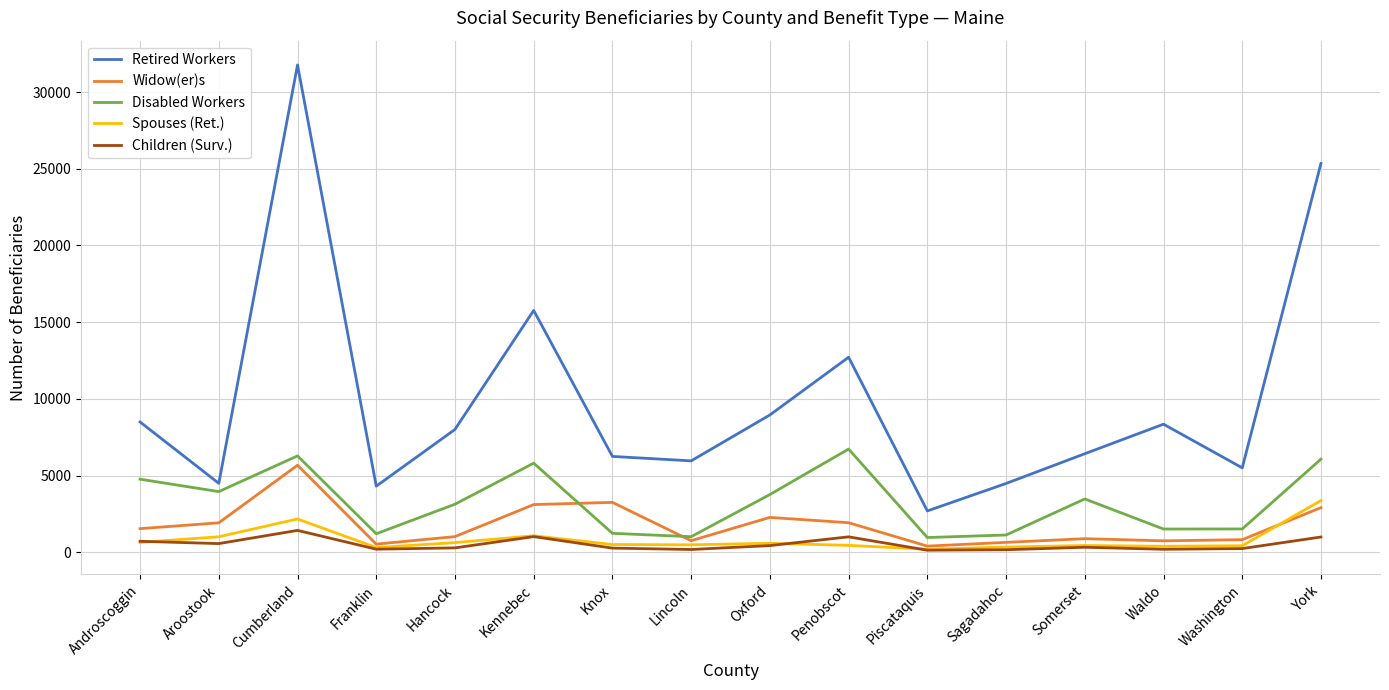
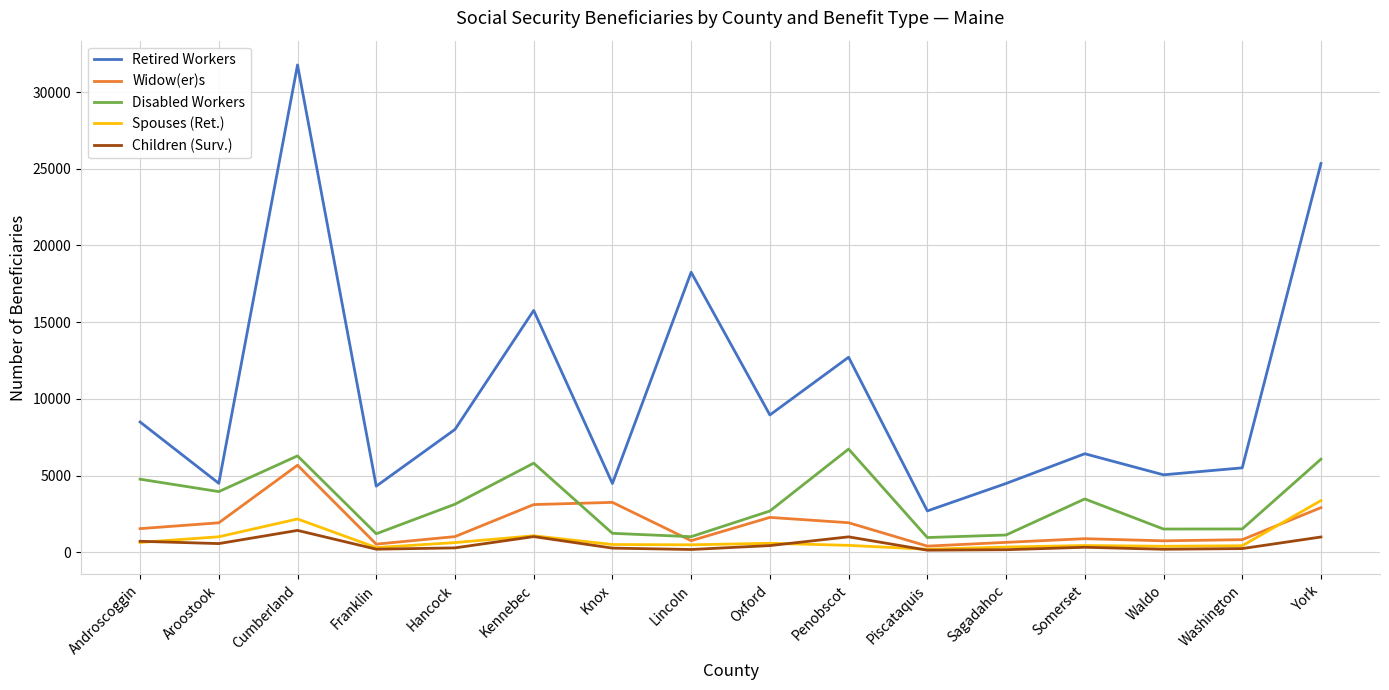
Retired Workers, Knox: 6200 -> 4500
Retired Workers, Lincoln: 6000 -> 18300
Disabled Workers, Oxford: 3800 -> 2700
Retired Workers, Waldo: 8300 -> 5000
